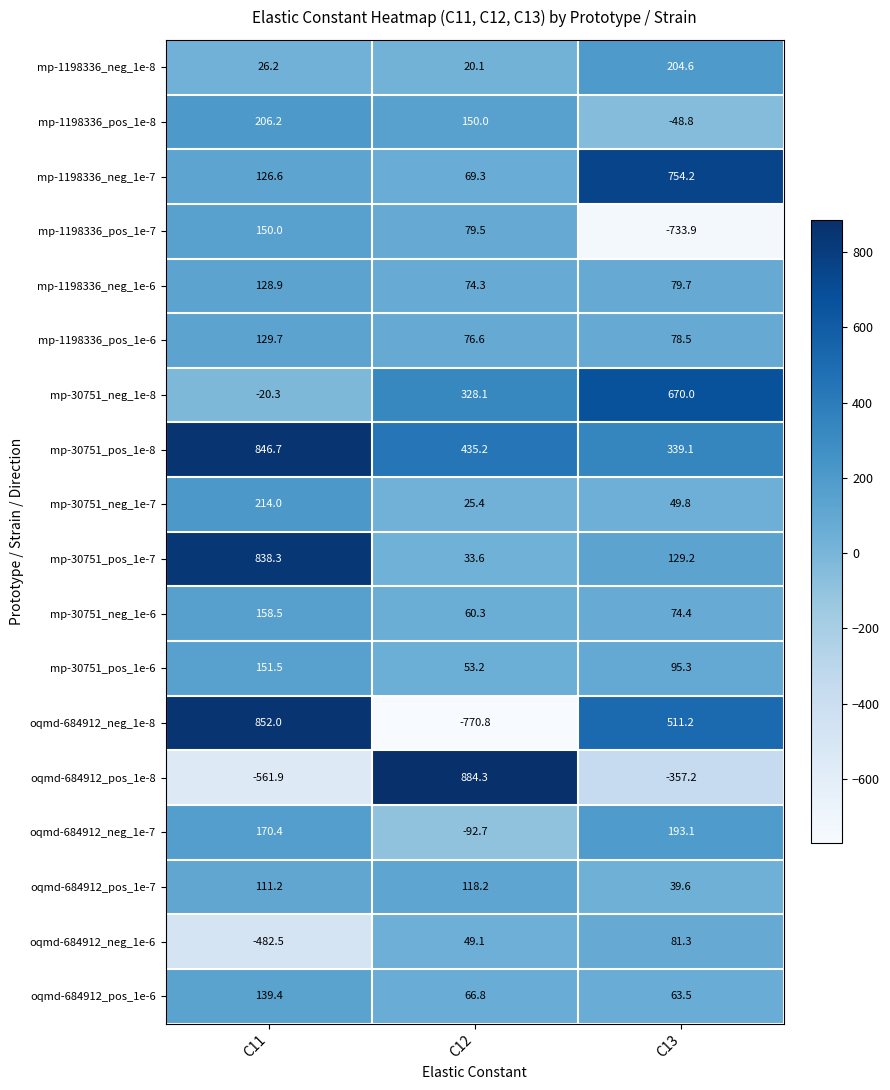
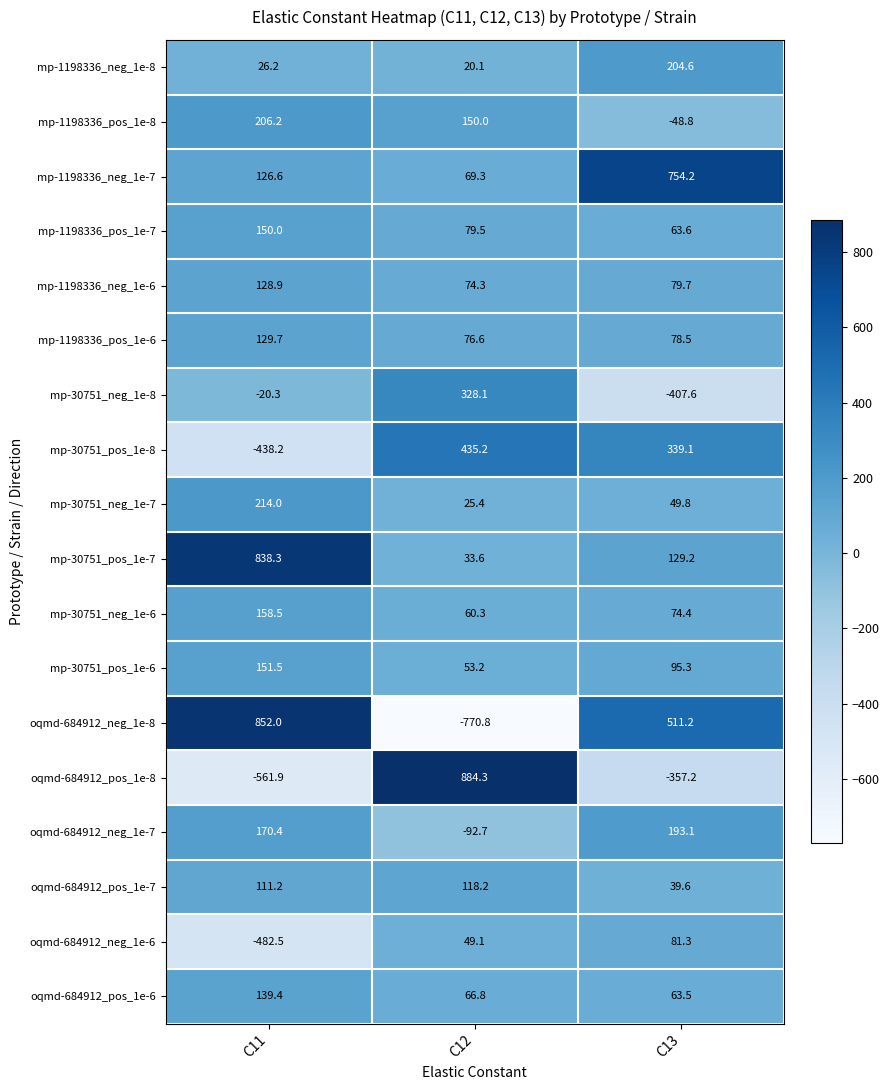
mp-1198336_pos_1e-7, C13: -733.9 -> 63.6
mp-30751_neg_1e-8, C13: 670.0 -> -407.6
mp-30751_pos_1e-8, C11: 846.7 -> -438.2
